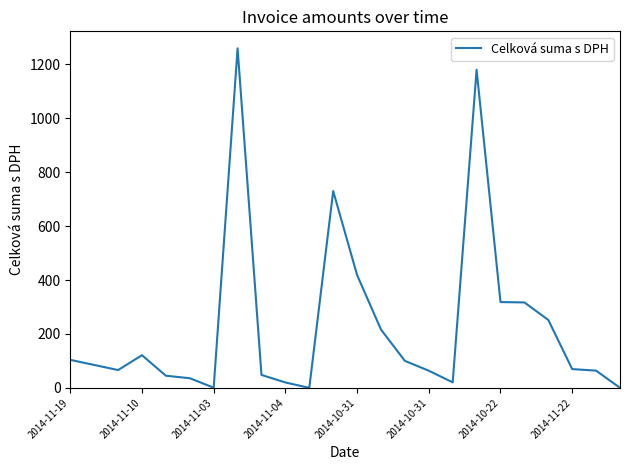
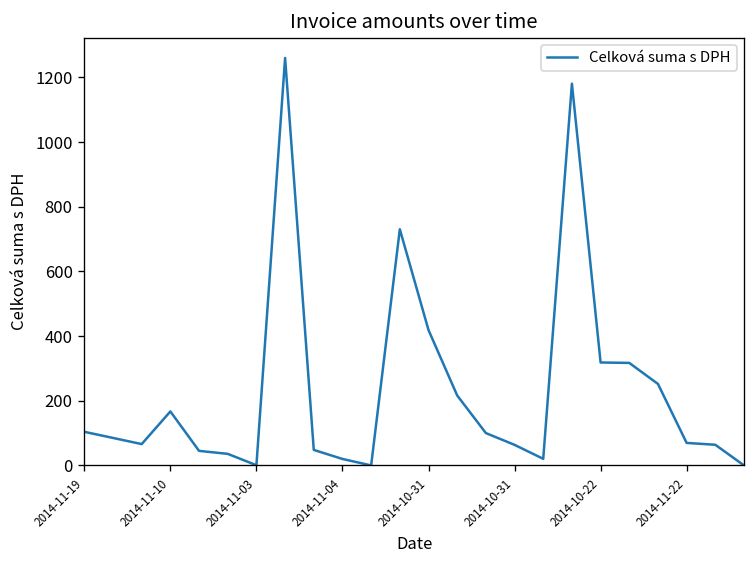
2014-11-10: 120 -> 170
